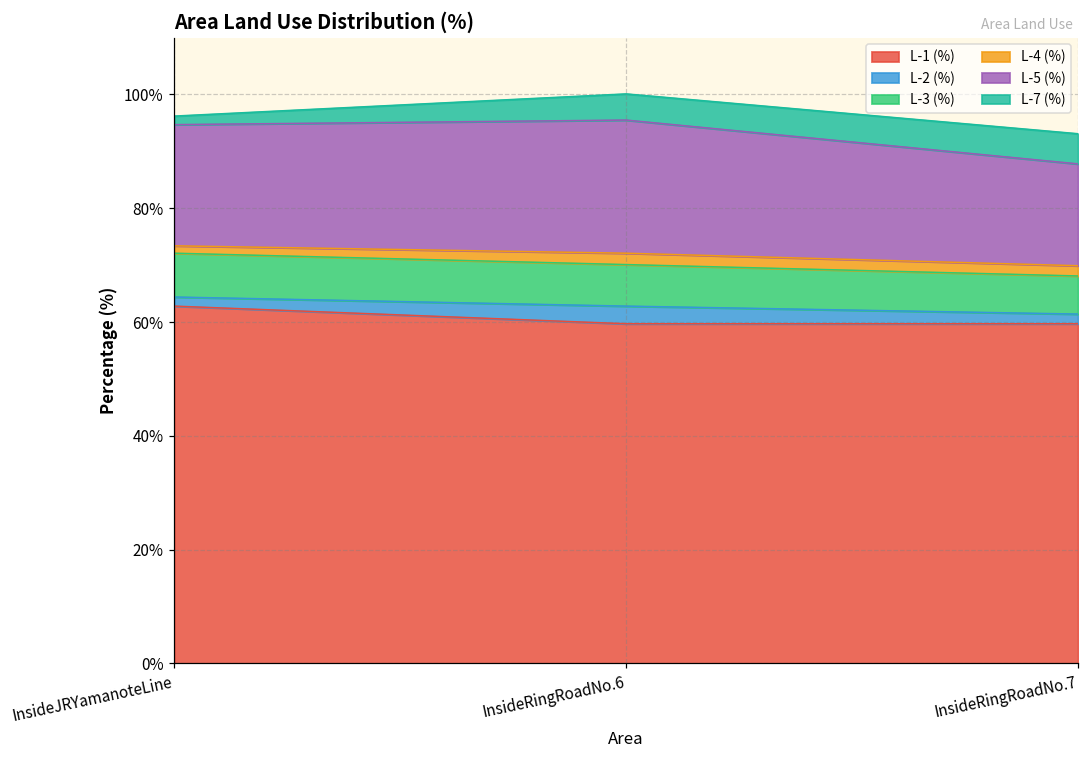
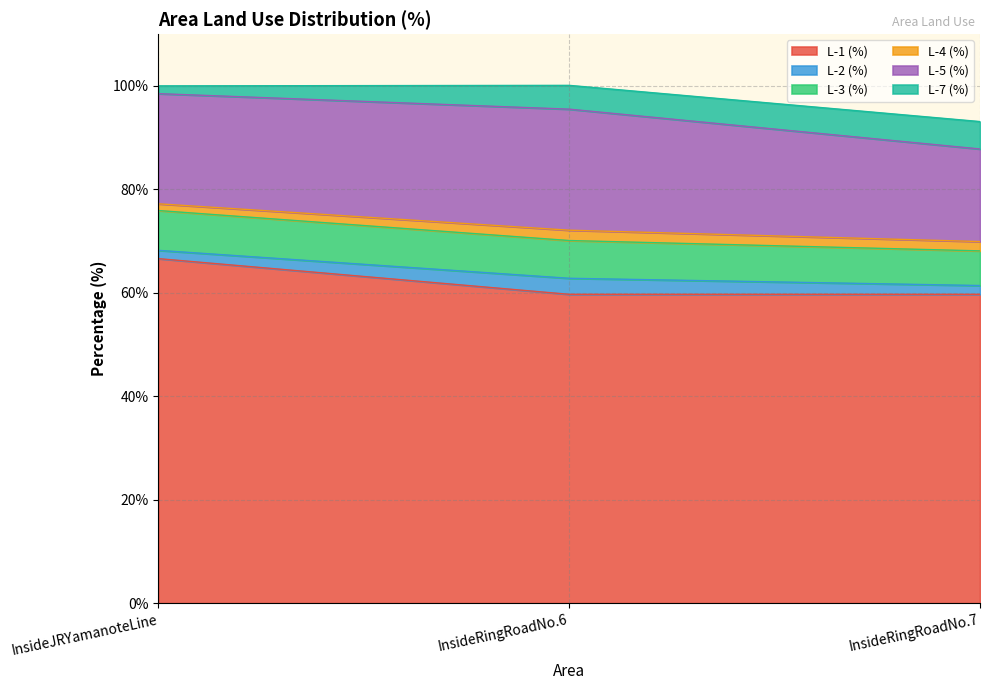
L-1 (%), InsideJRYamanoteLine: 63% -> 67%
